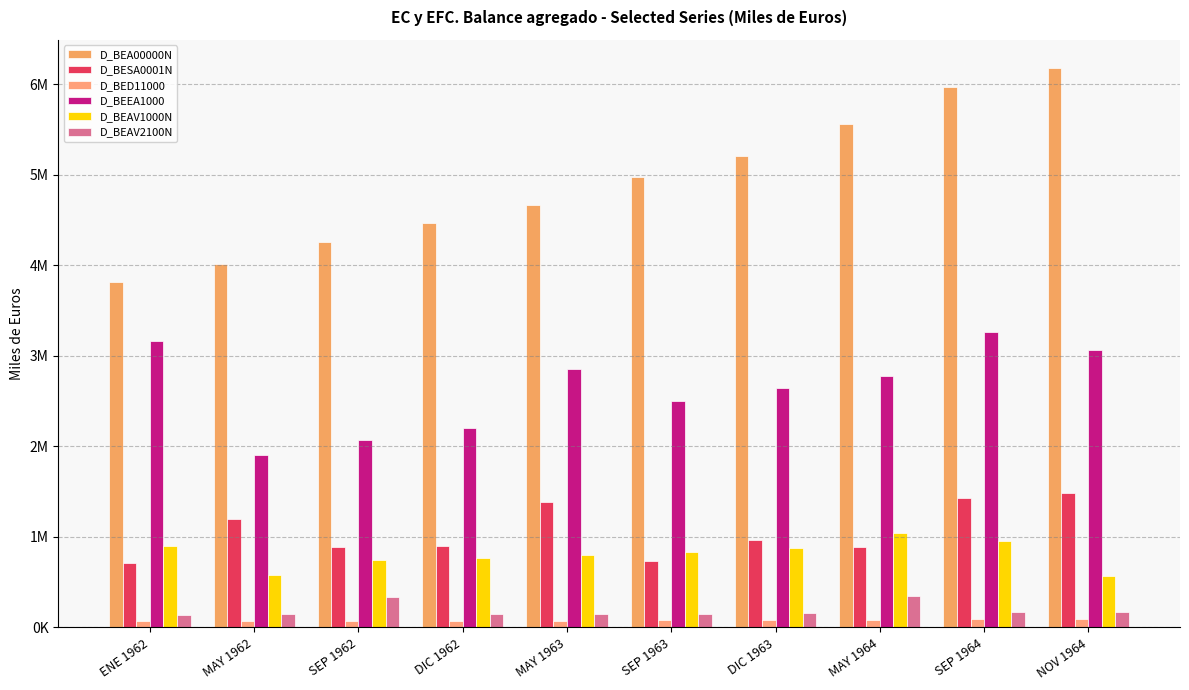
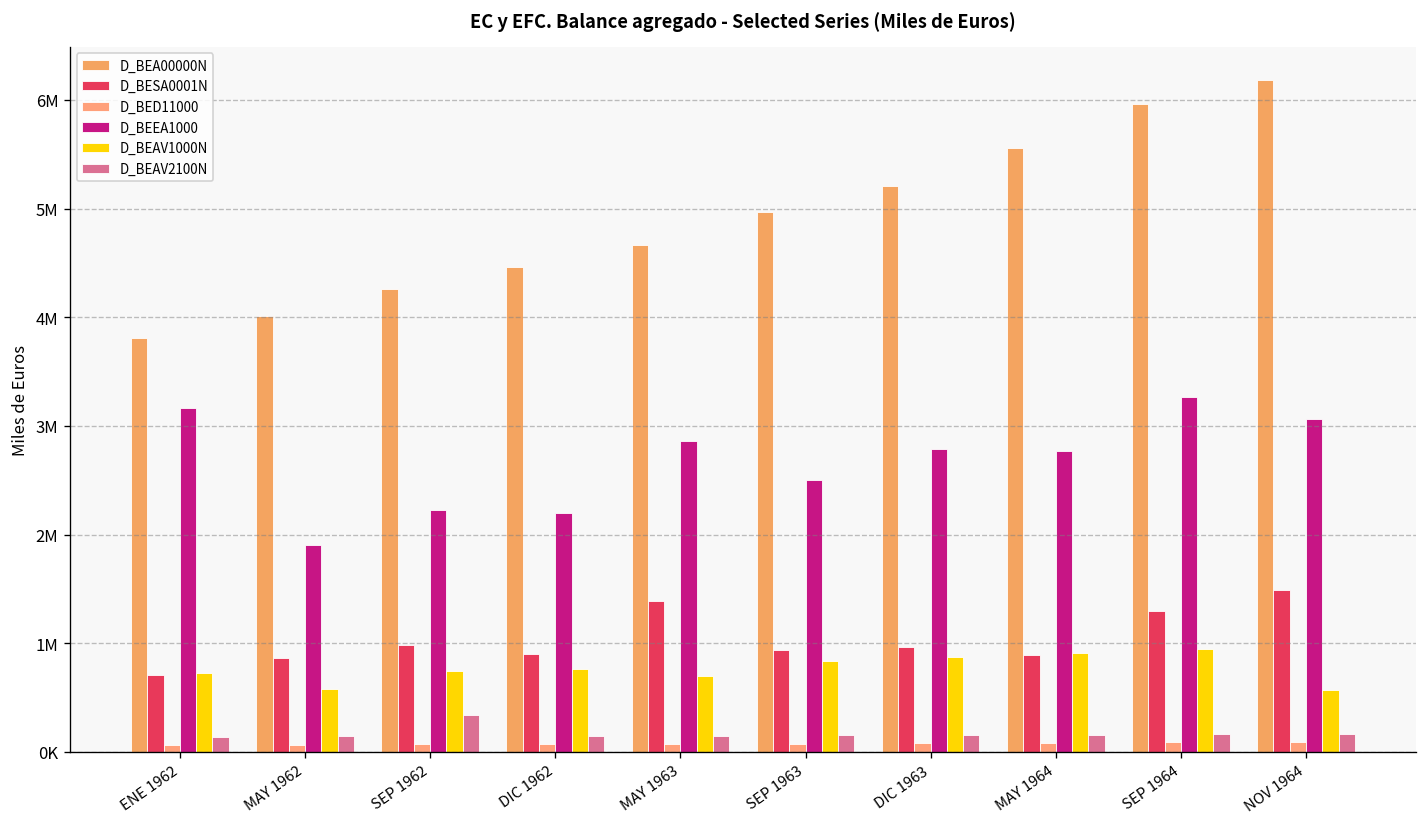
D_BEAV1000N, ENE 1962: 900000 -> 700000
D_BESA0001N, MAY 1962: 1200000 -> 900000
D_BESA0001N, SEP 1962: 900000 -> 1000000
D_BEEA1000, SEP 1962: 2100000 -> 2200000
D_BEAV1000N, MAY 1963: 800000 -> 700000
D_BESA0001N, SEP 1963: 700000 -> 900000
D_BEEA1000, DIC 1963: 2600000 -> 2800000
D_BEAV1000N, MAY 1964: 1000000 -> 900000
D_BEAV2100N, MAY 1964: 300000 -> 200000
D_BESA0001N, SEP 1964: 1400000 -> 1300000
